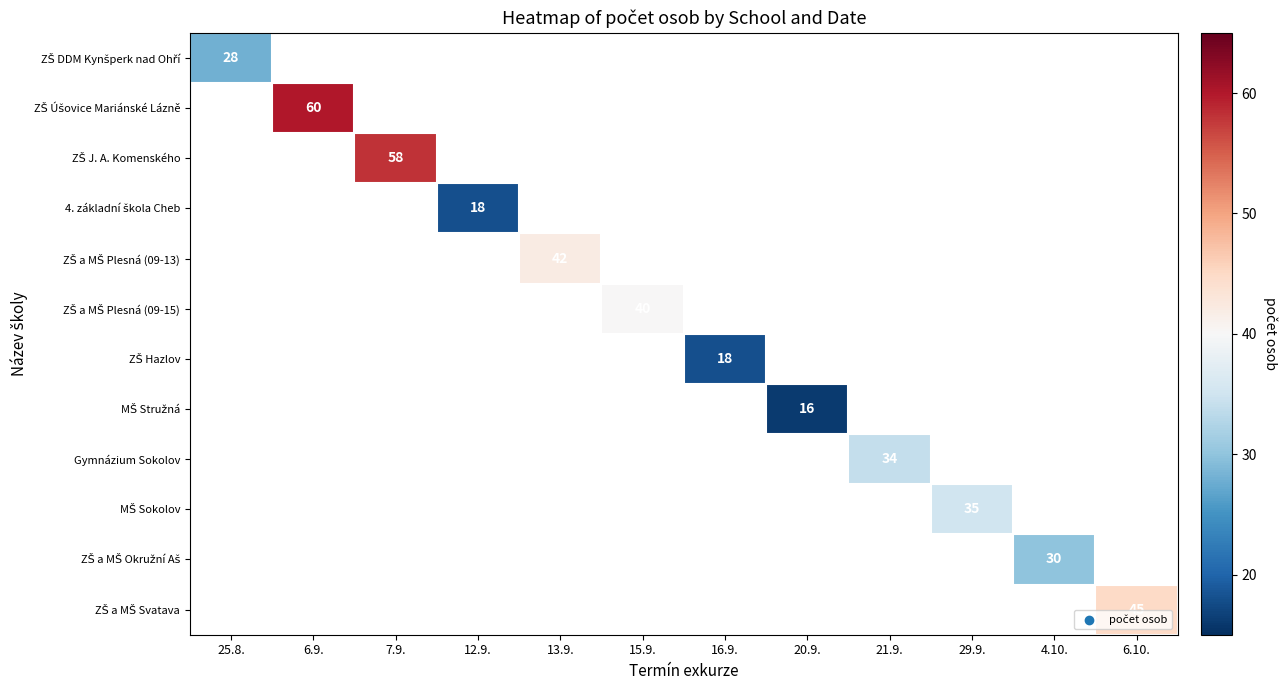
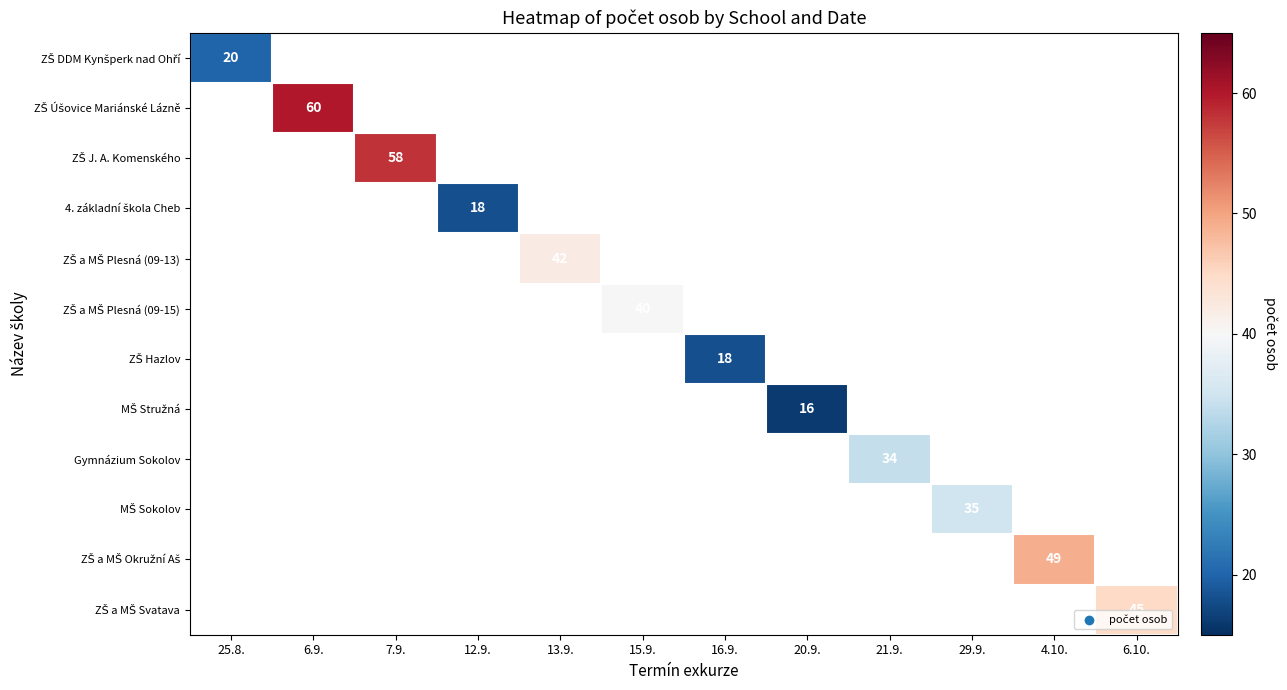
ZŠ DDM Kynšperk nad Ohří, 25.8.: 28 -> 20
ZŠ a MŠ Okružní Aš, 4.10.: 30 -> 49
